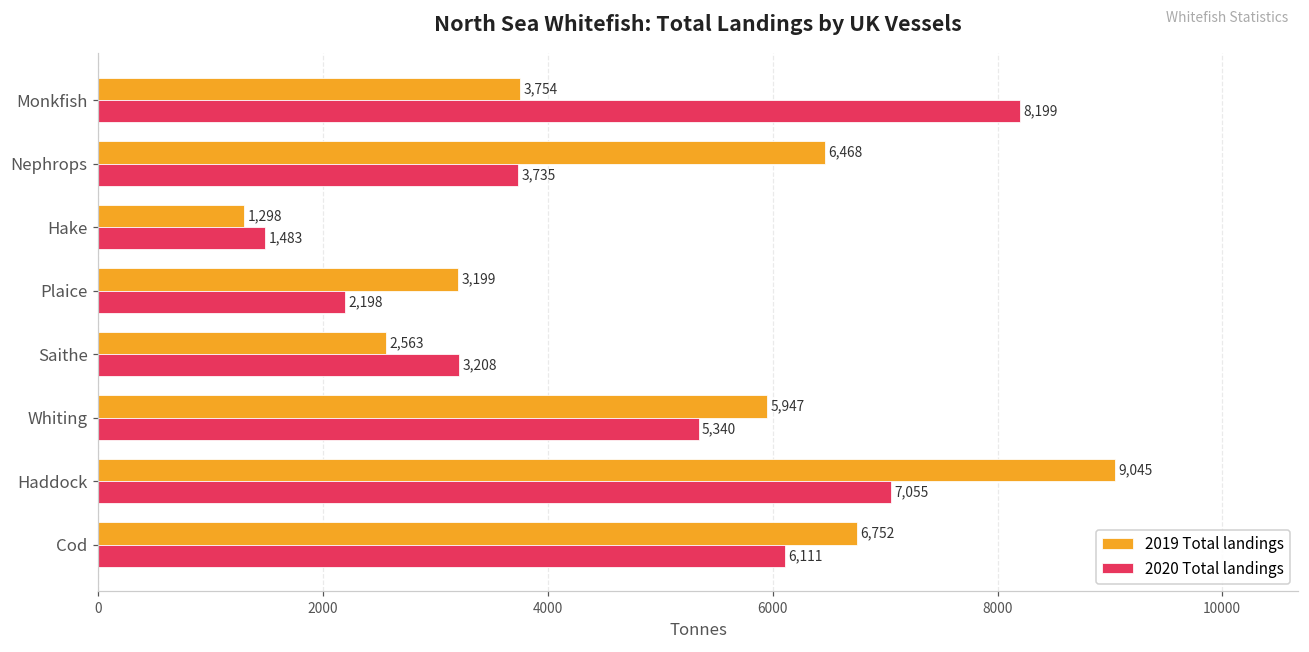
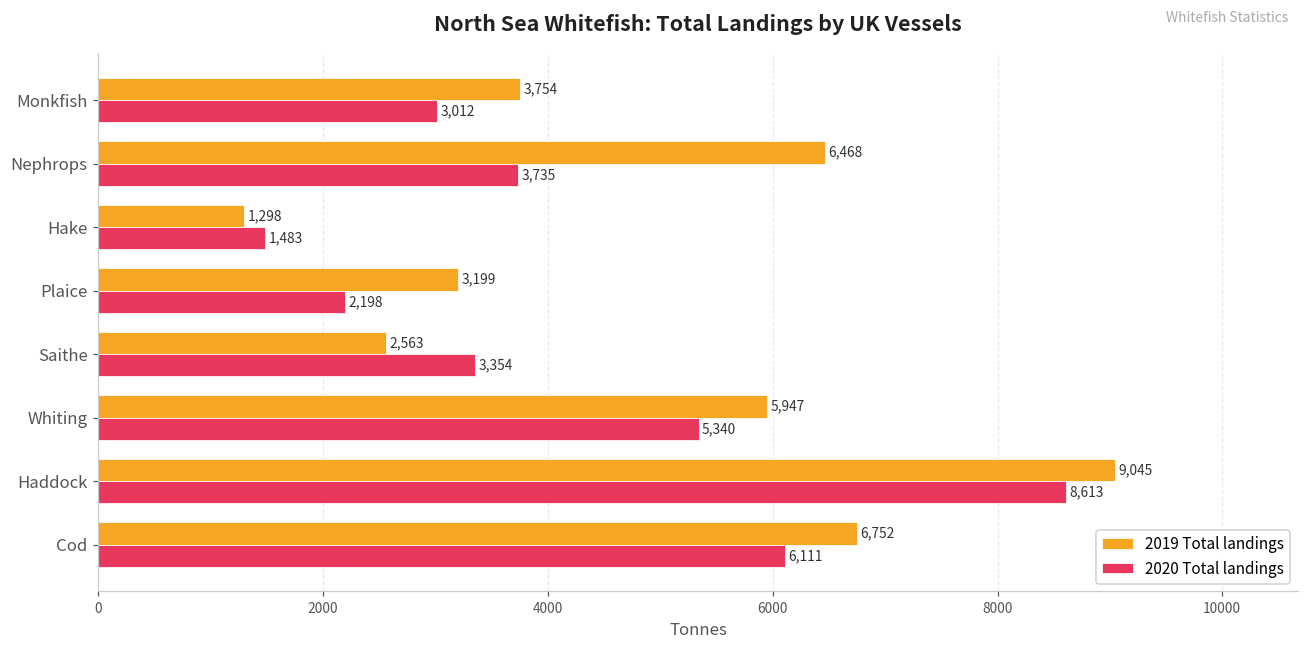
2020 Total landings, Monkfish: 8,199 -> 3,012
2020 Total landings, Saithe: 3,208 -> 3,354
2020 Total landings, Haddock: 7,055 -> 8,613
